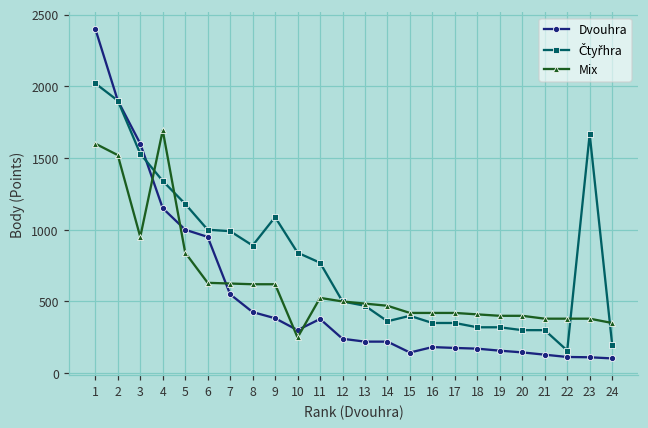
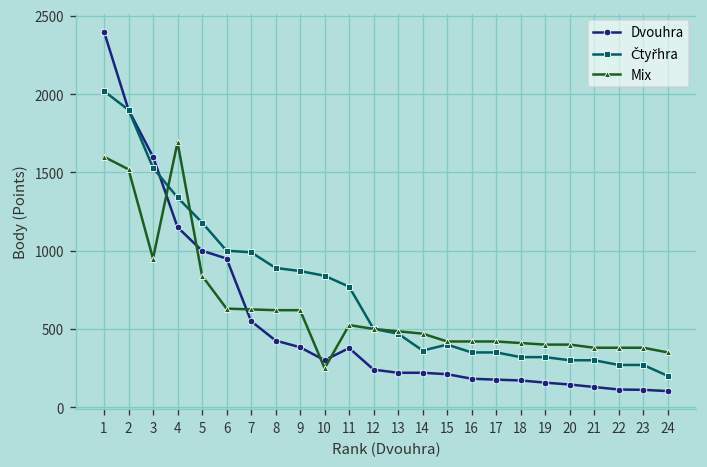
Čtyřhra, 9: 1090 -> 870
Dvouhra, 15: 140 -> 210
Čtyřhra, 22: 160 -> 270
Čtyřhra, 23: 1670 -> 270
